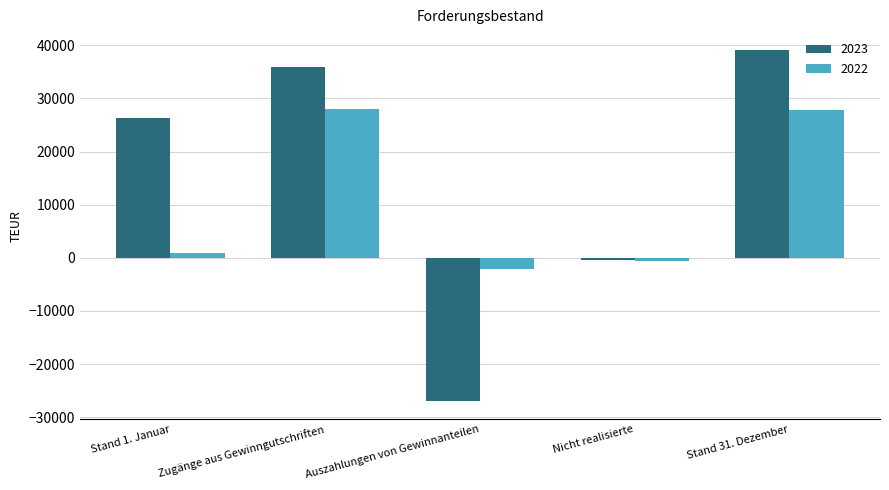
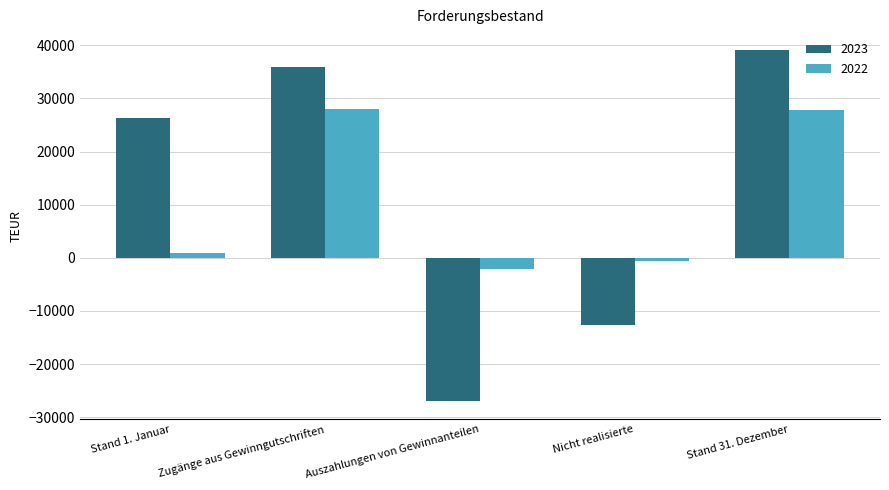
2023, Nicht realisierte: 0 -> -13000
